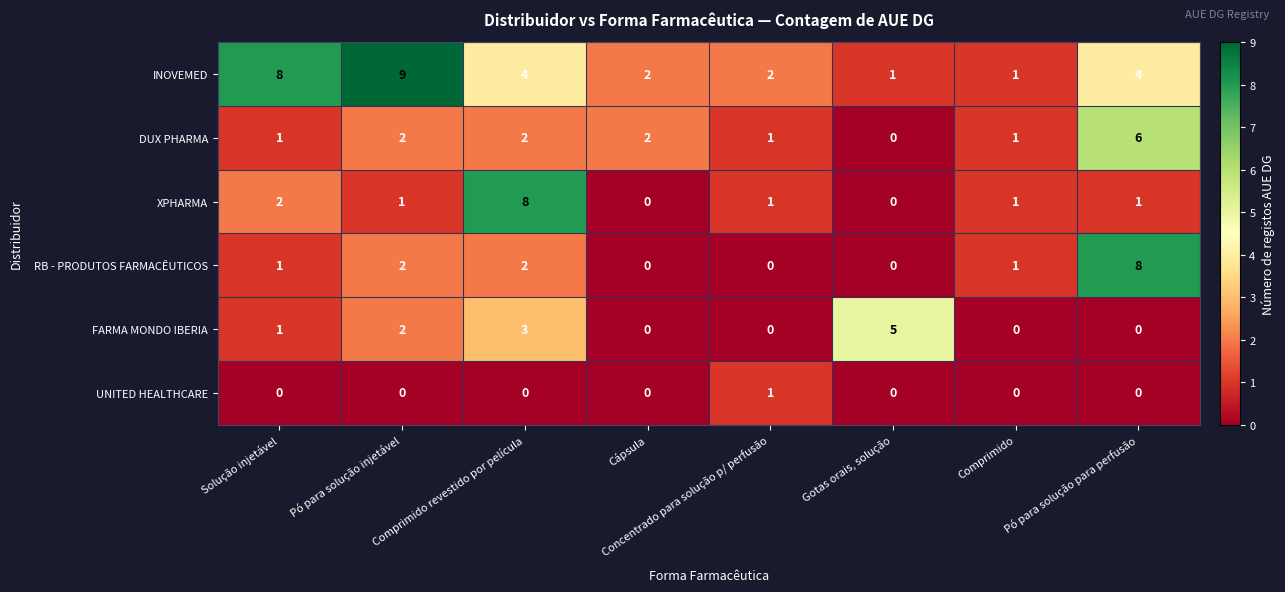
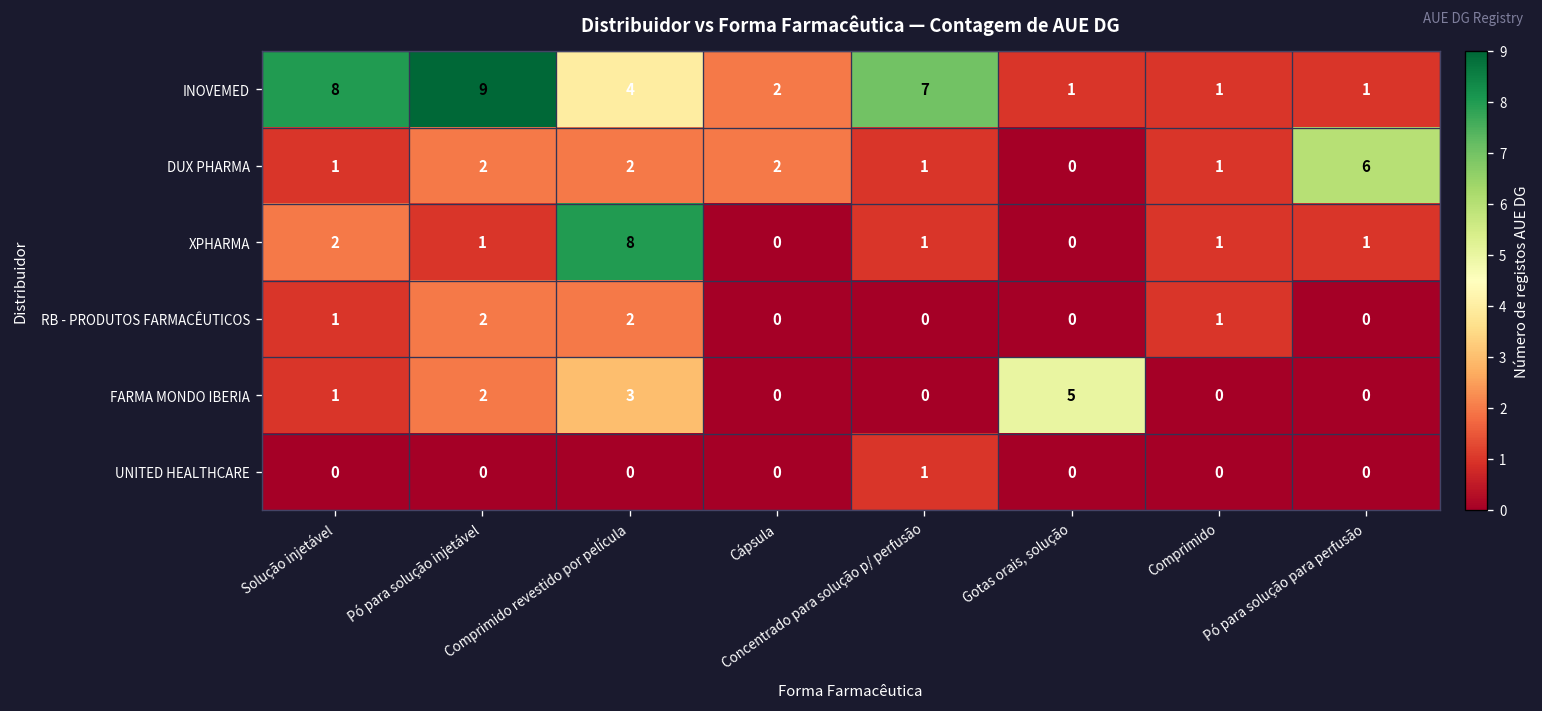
INOVEMED, Concentrado para solução p/ perfusão: 2 -> 7
INOVEMED, Pó para solução para perfusão: 4 -> 1
RB - PRODUTOS FARMACÊUTICOS, Pó para solução para perfusão: 8 -> 0
